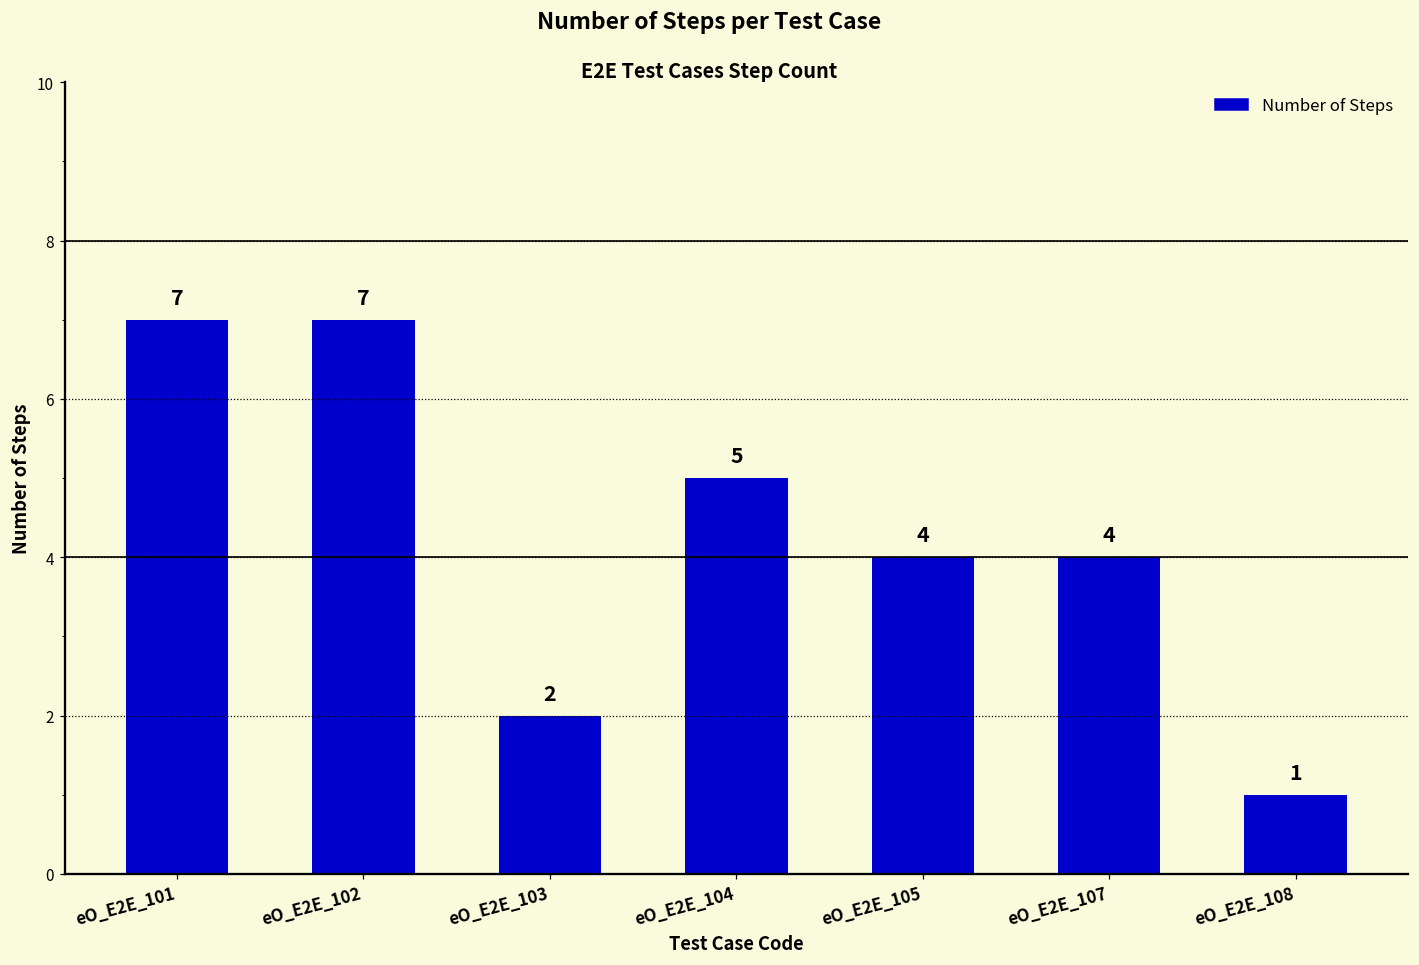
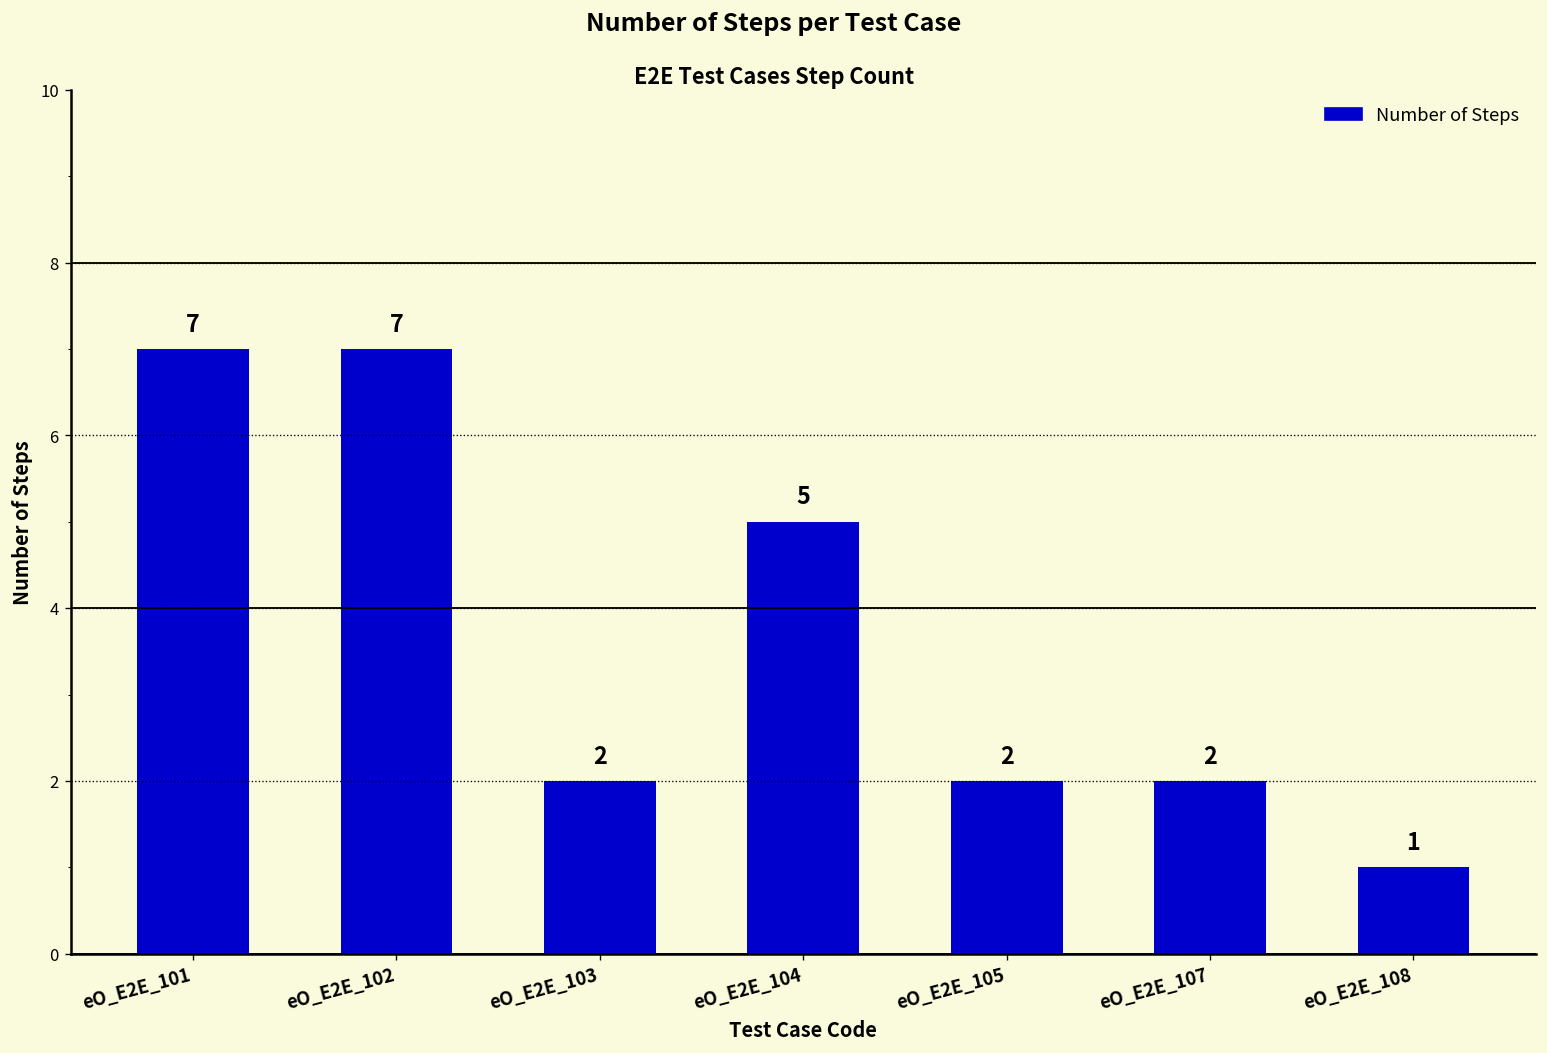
eO_E2E_105: 4 -> 2
eO_E2E_107: 4 -> 2
